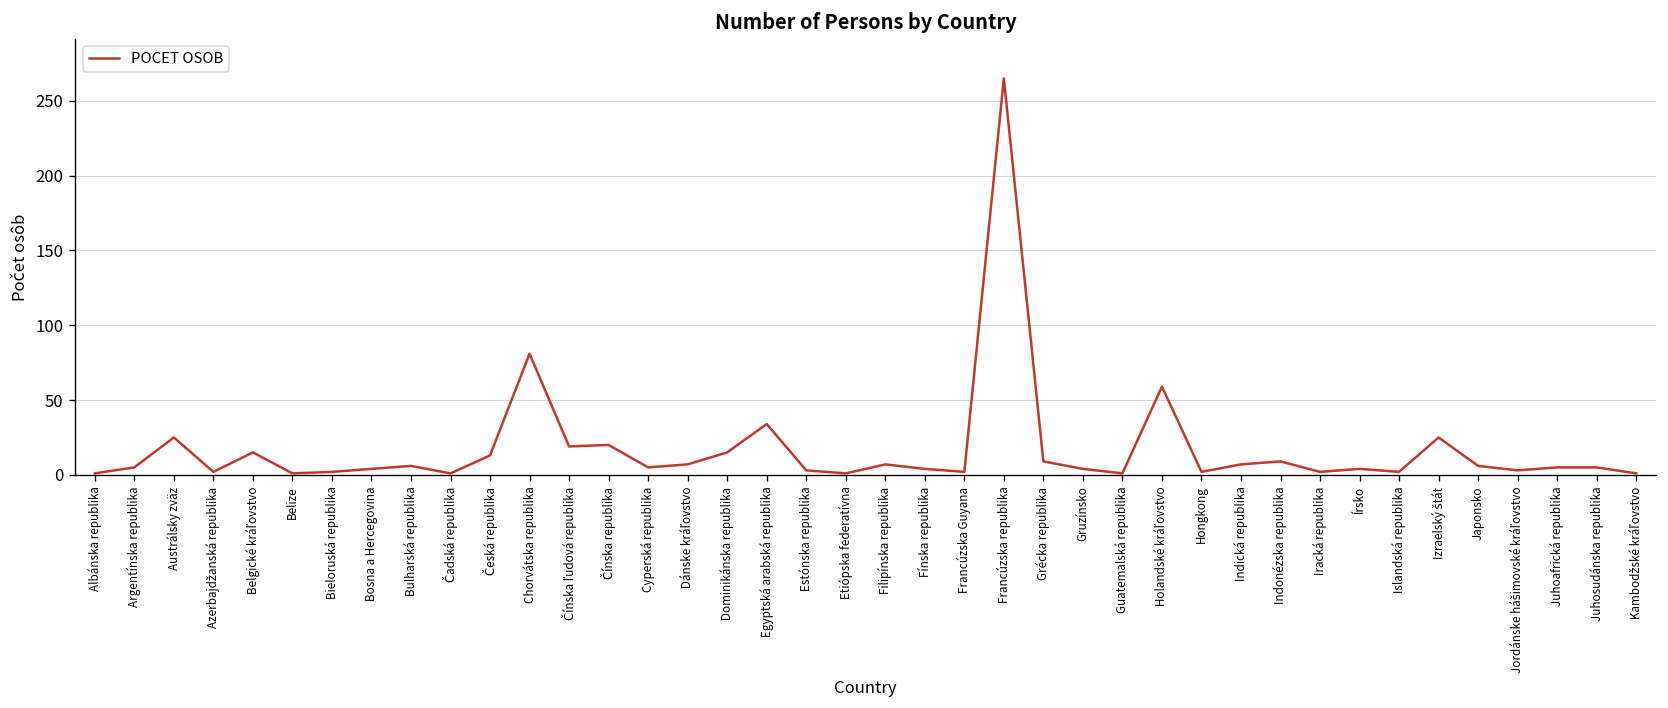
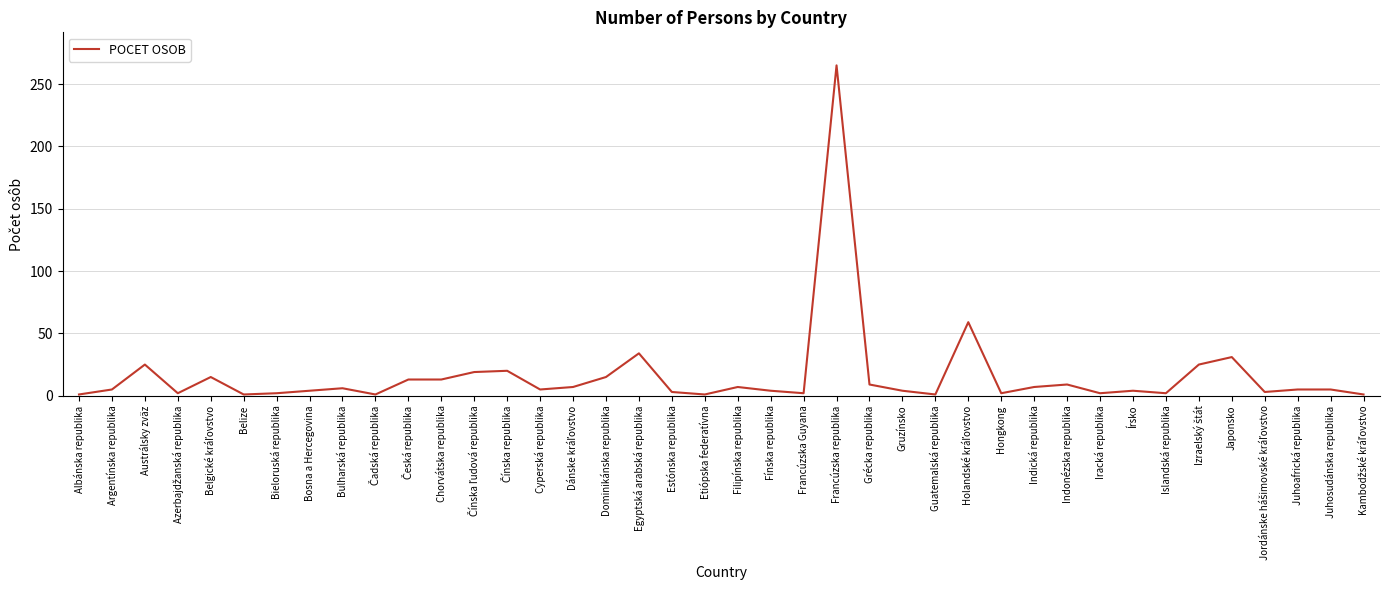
Chorvátska republika: 81 -> 13
Japonsko: 6 -> 31
